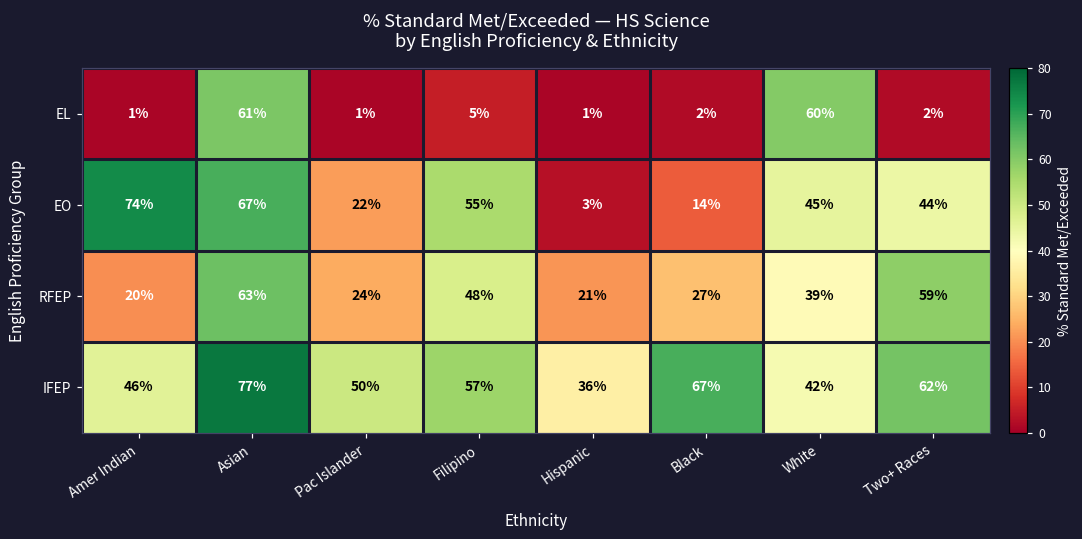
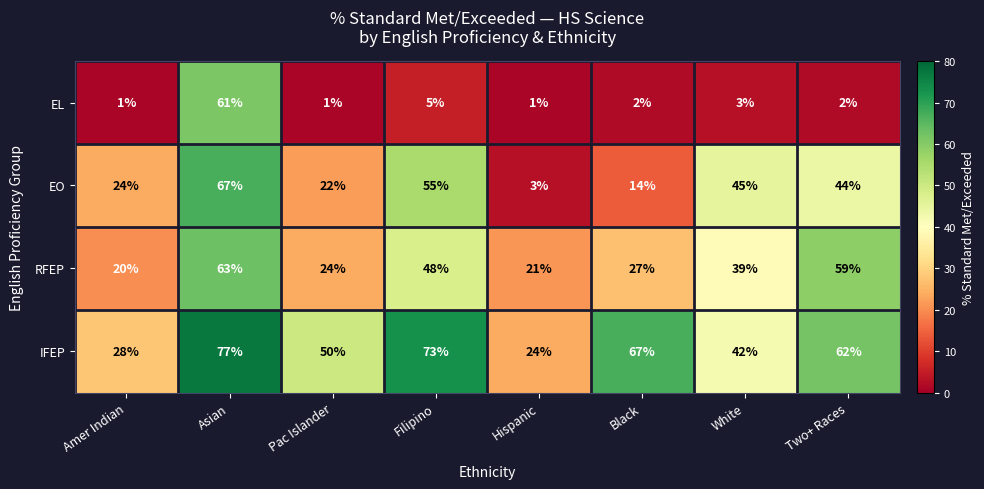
EL, White: 60% -> 3%
EO, Amer Indian: 74% -> 24%
IFEP, Amer Indian: 46% -> 28%
IFEP, Filipino: 57% -> 73%
IFEP, Hispanic: 36% -> 24%
